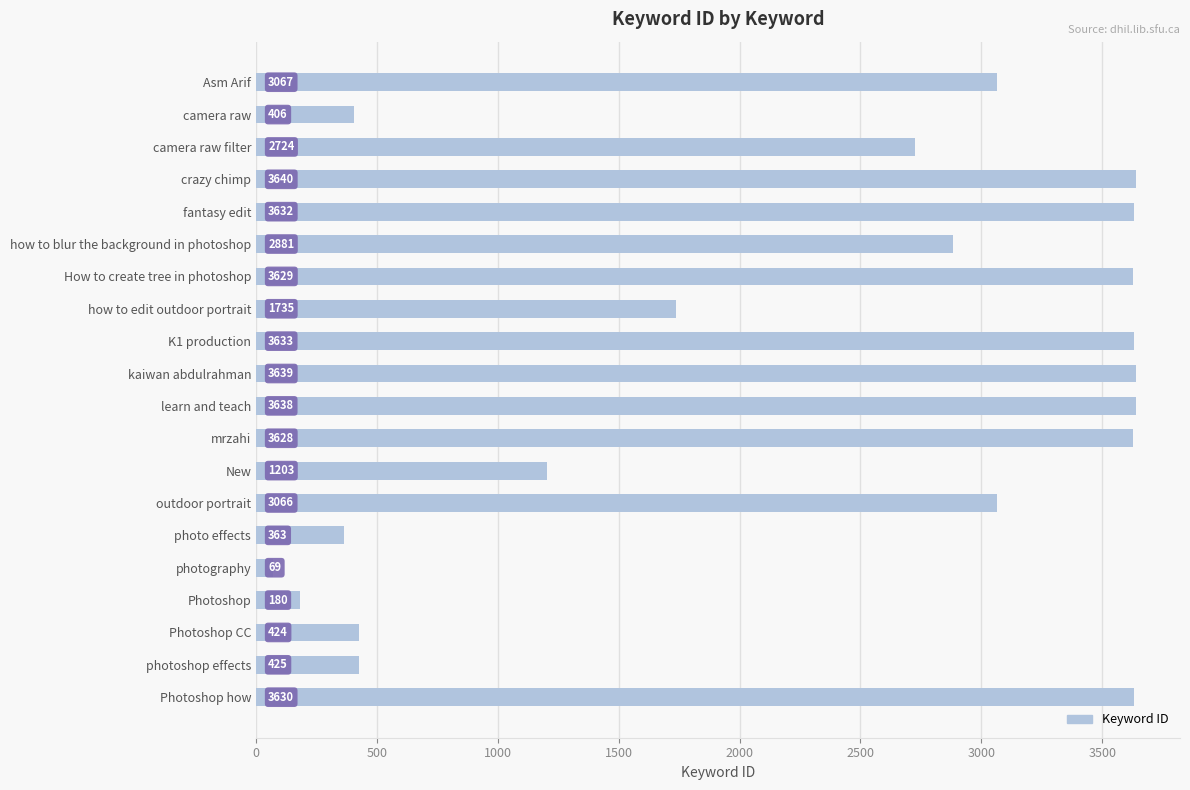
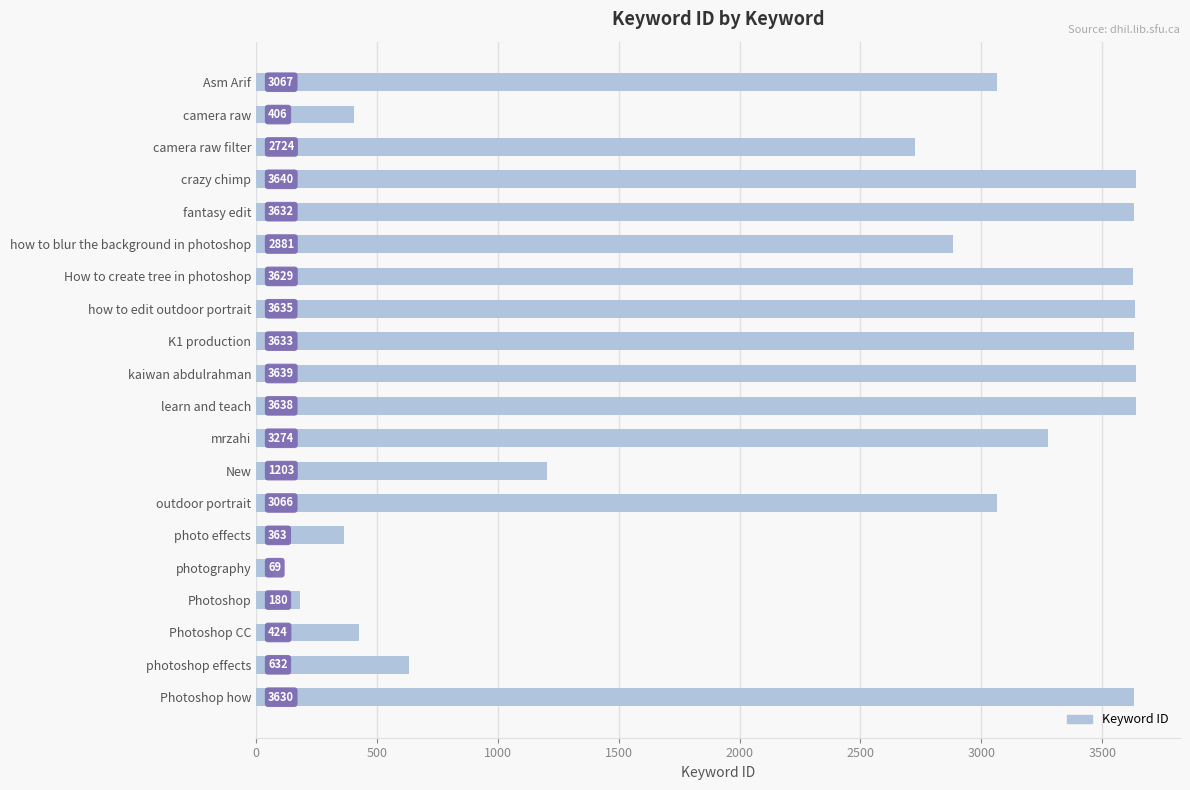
how to edit outdoor portrait: 1735 -> 3635
mrzahi: 3628 -> 3274
photoshop effects: 425 -> 632
